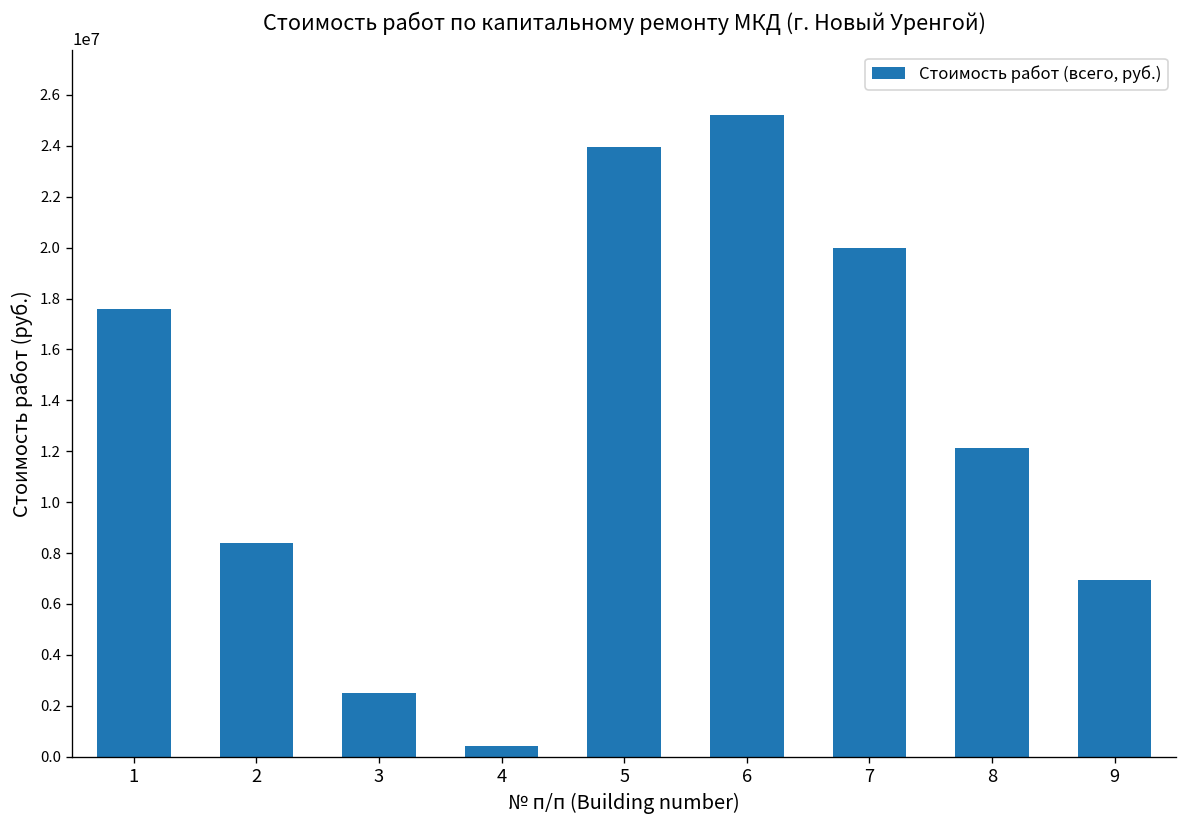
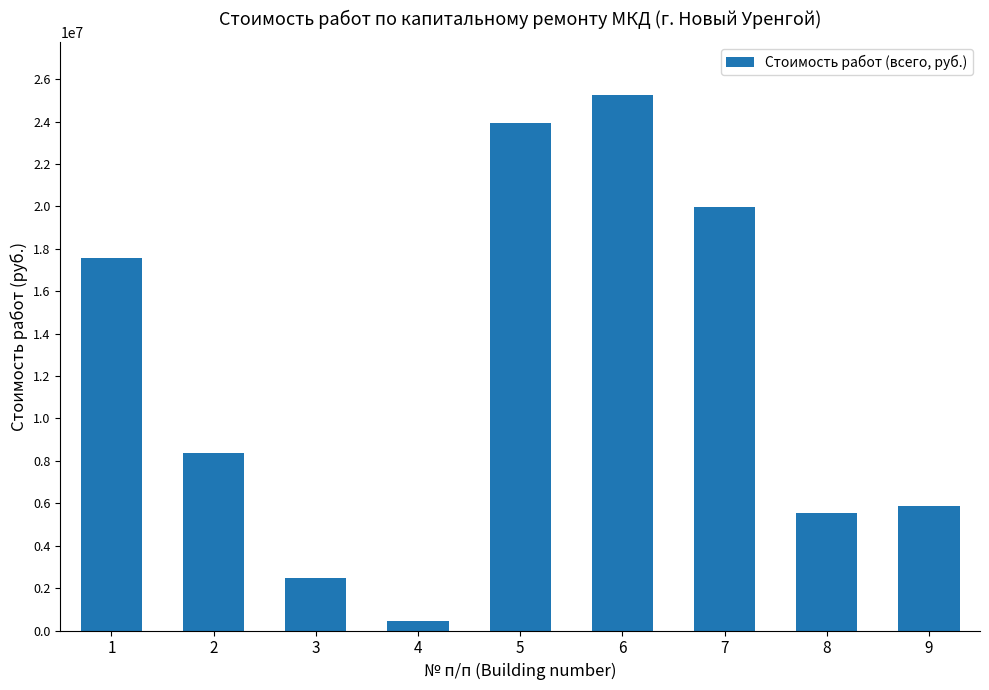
8: 12100000 -> 5500000
9: 6900000 -> 5900000
